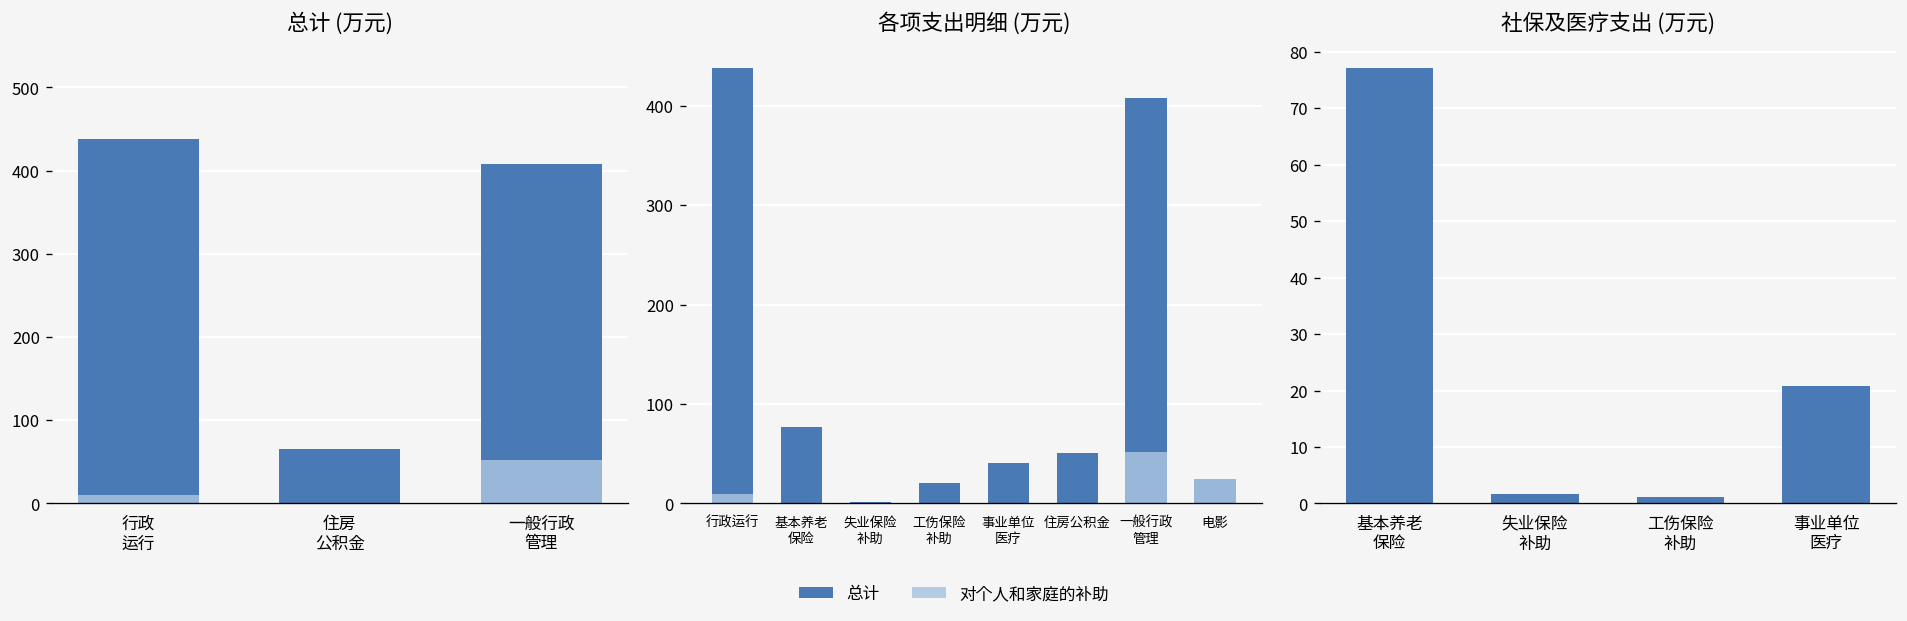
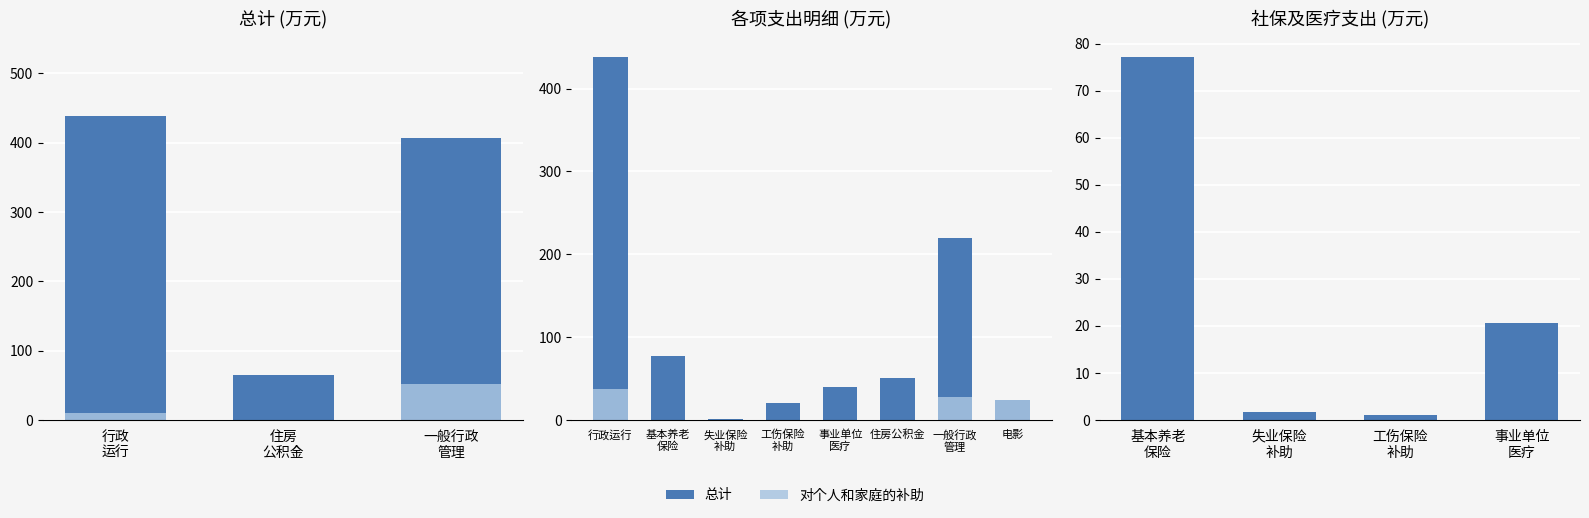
各项支出明细 (万元), 对个人和家庭的补助, 行政运行: 10 -> 40
各项支出明细 (万元), 总计, 一般行政 管理: 410 -> 220
各项支出明细 (万元), 对个人和家庭的补助, 一般行政 管理: 50 -> 30
